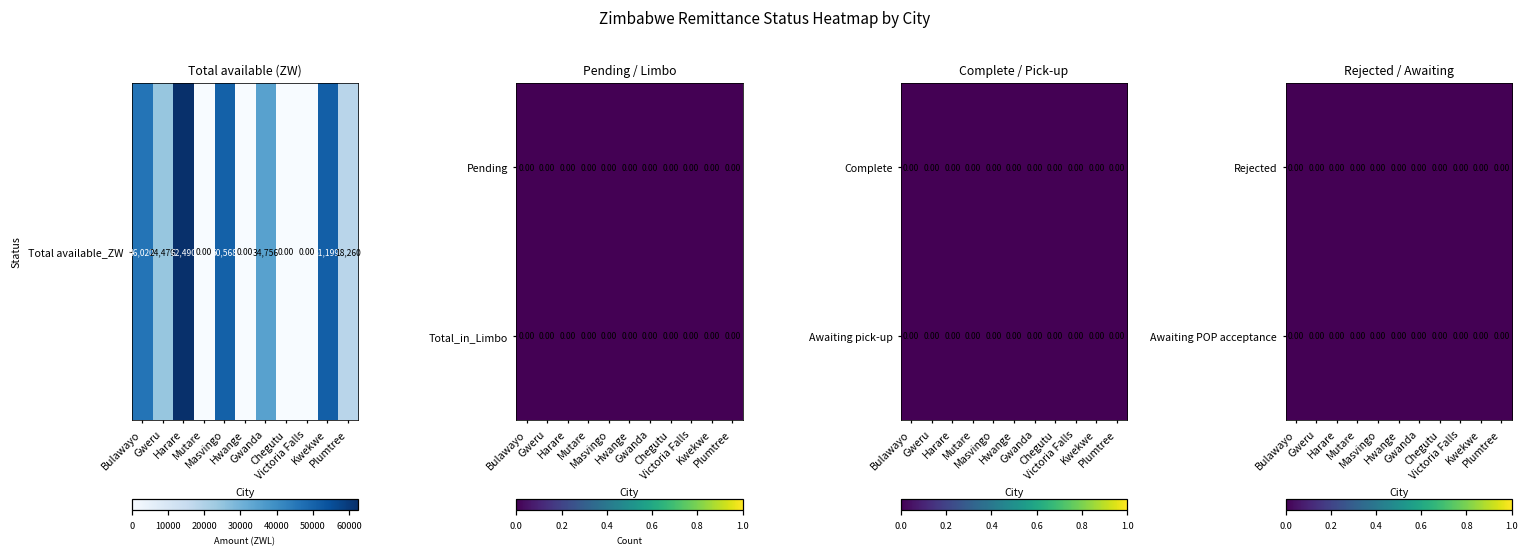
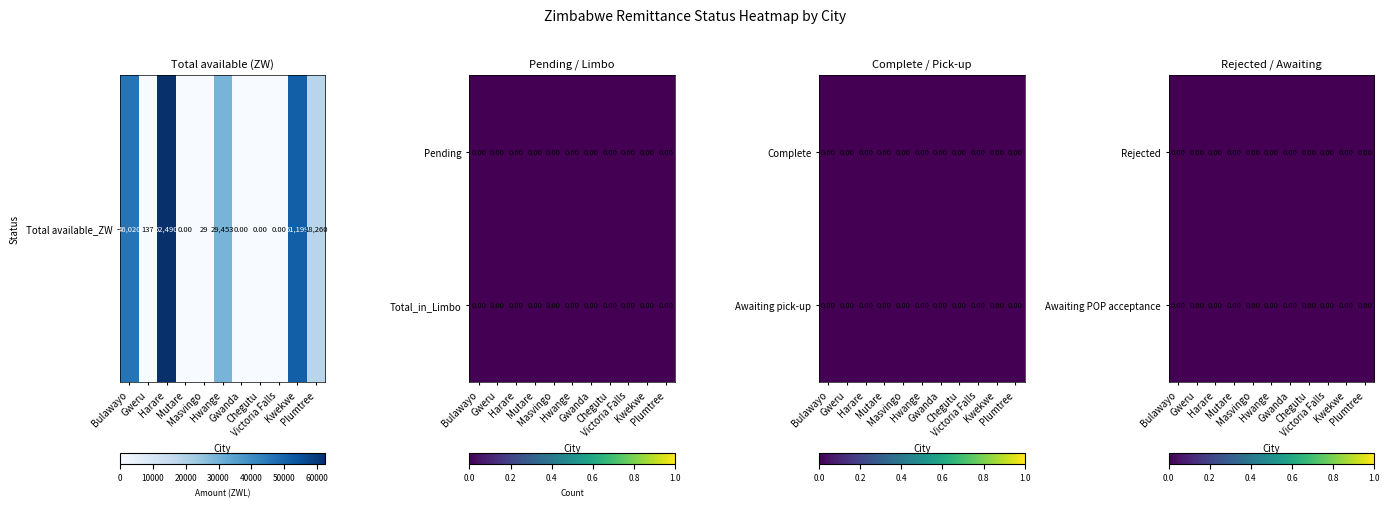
Total available (ZW), Total available_ZW, Gweru: 24,479 -> 137
Total available (ZW), Total available_ZW, Masvingo: 50,568 -> 29
Total available (ZW), Total available_ZW, Hwange: 0.00 -> 29,453
Total available (ZW), Total available_ZW, Gwanda: 34,756 -> 0.00
